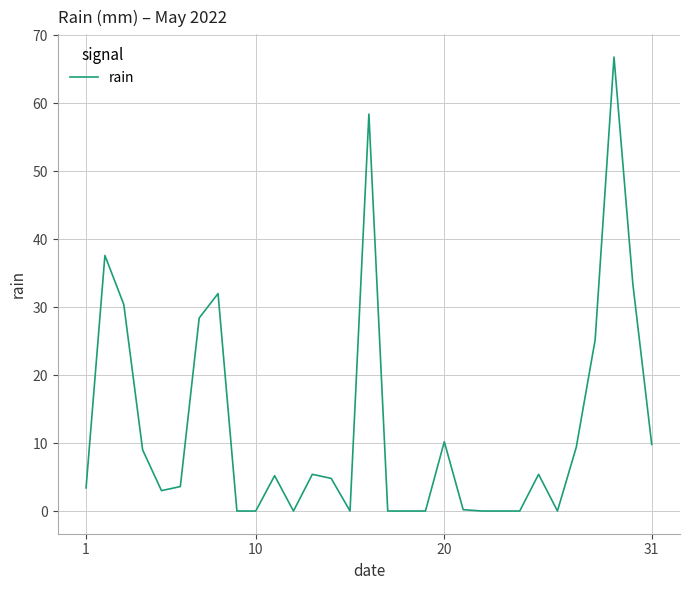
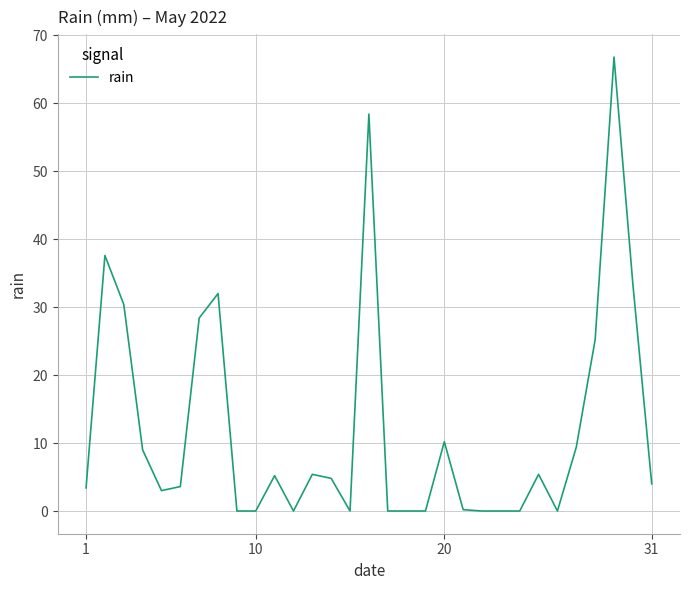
31: 10 -> 4
